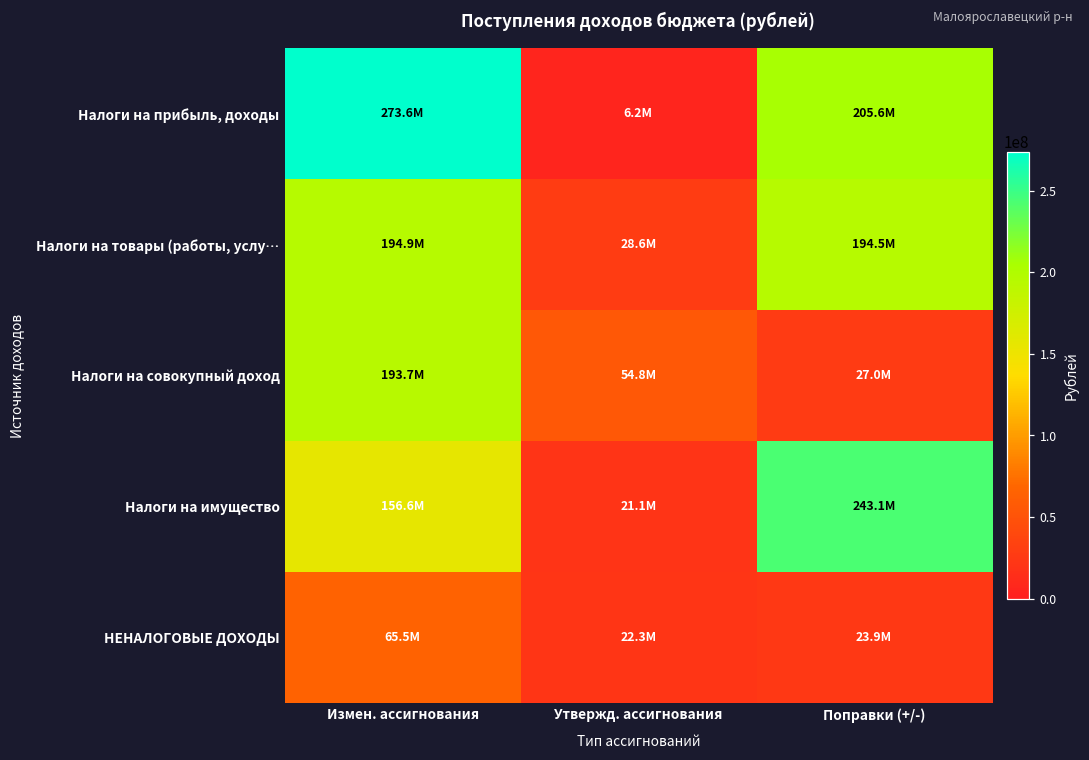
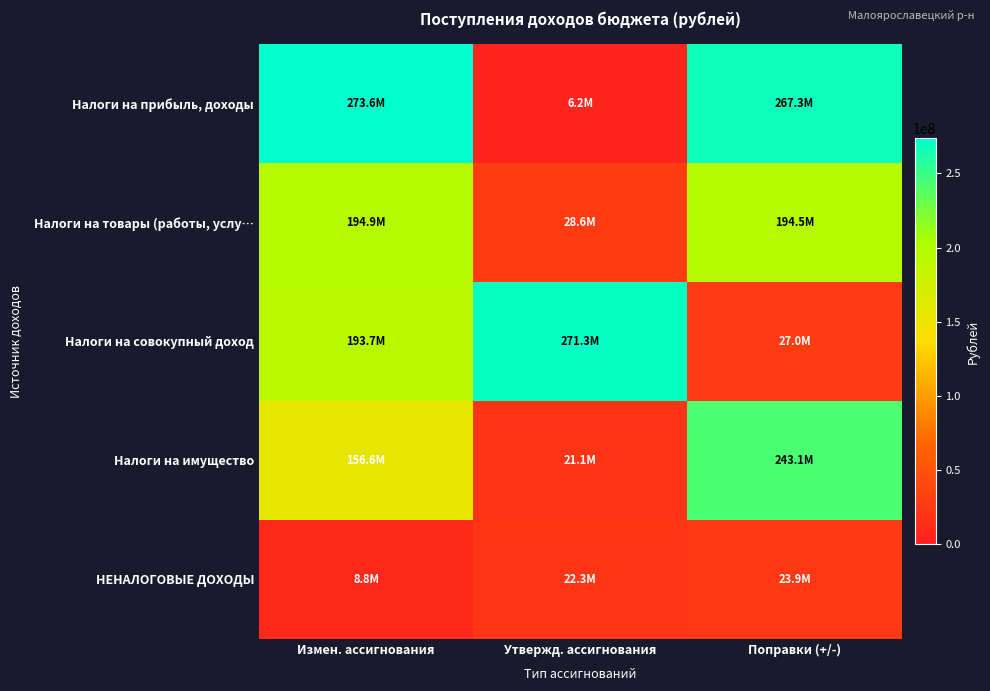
Налоги на прибыль, доходы, Поправки (+/-): 205.6M -> 267.3M
Налоги на совокупный доход, Утвержд. ассигнования: 54.8M -> 271.3M
НЕНАЛОГОВЫЕ ДОХОДЫ, Измен. ассигнования: 65.5M -> 8.8M
